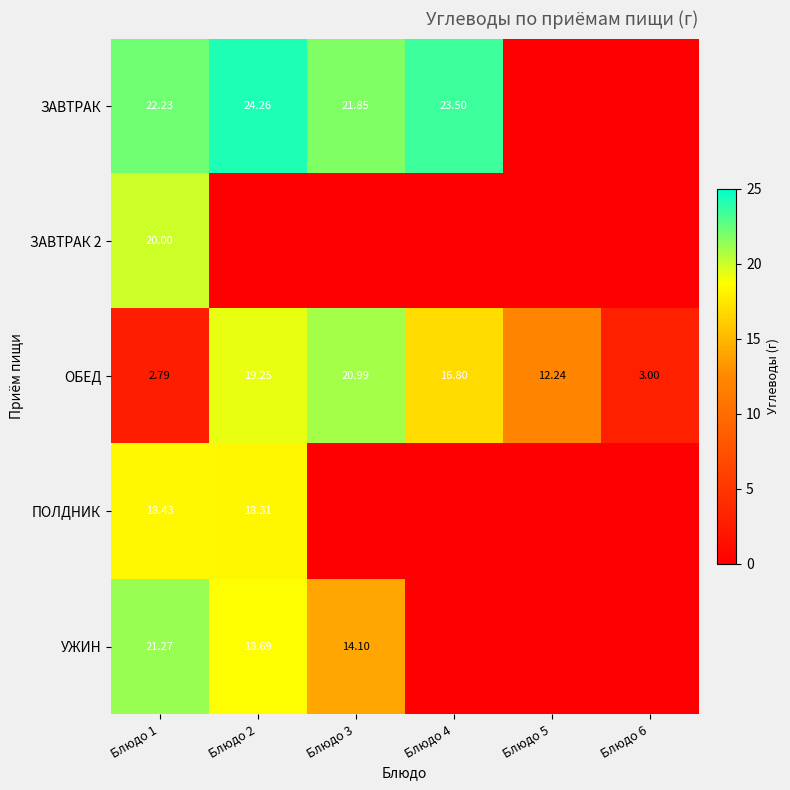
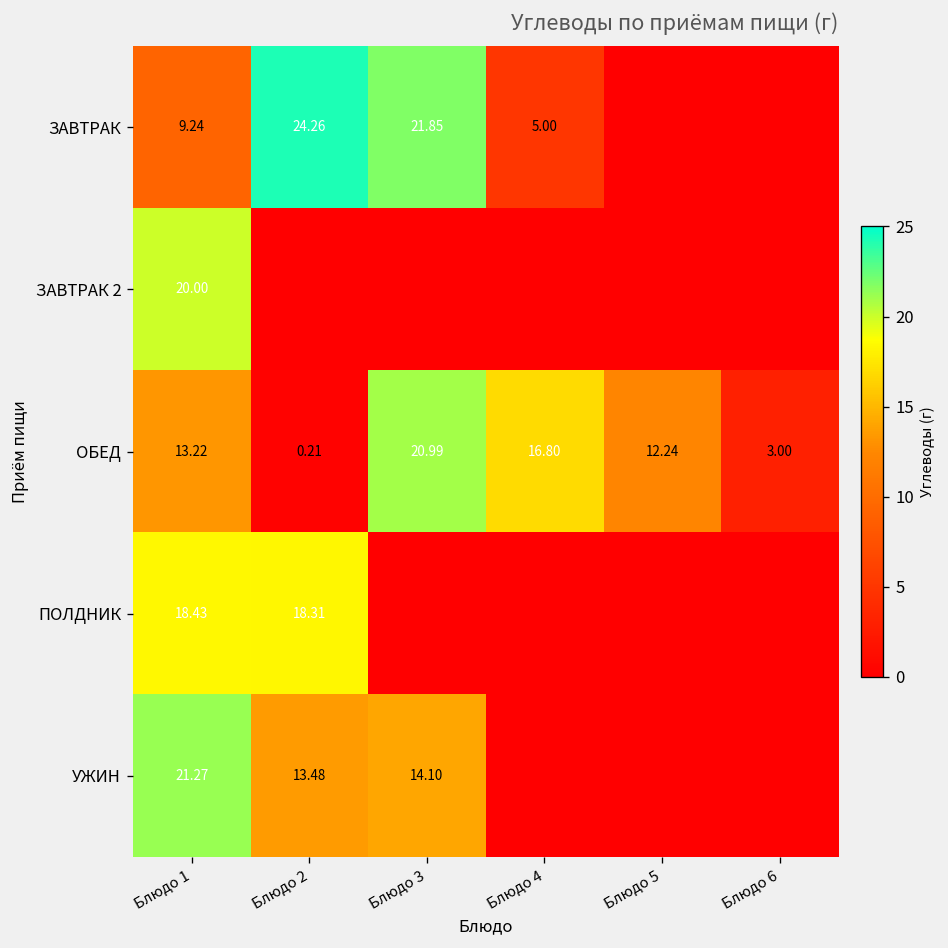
ЗАВТРАК, Блюдо 1: 22.23 -> 9.24
ЗАВТРАК, Блюдо 4: 23.50 -> 5.00
ОБЕД, Блюдо 1: 2.79 -> 13.22
ОБЕД, Блюдо 2: 19.25 -> 0.21
УЖИН, Блюдо 2: 18.69 -> 13.48
